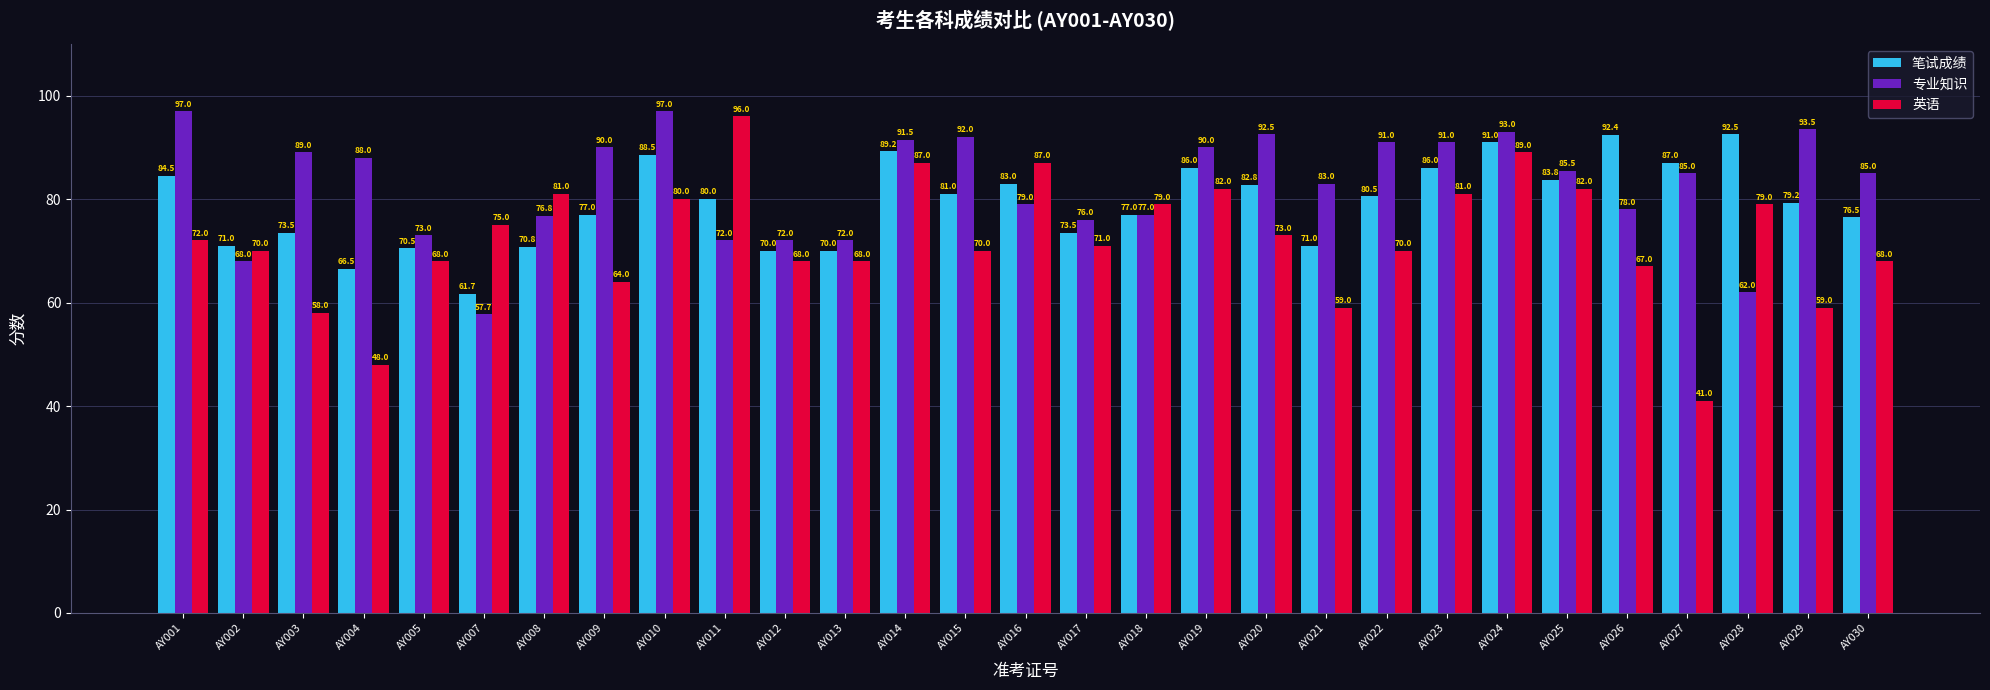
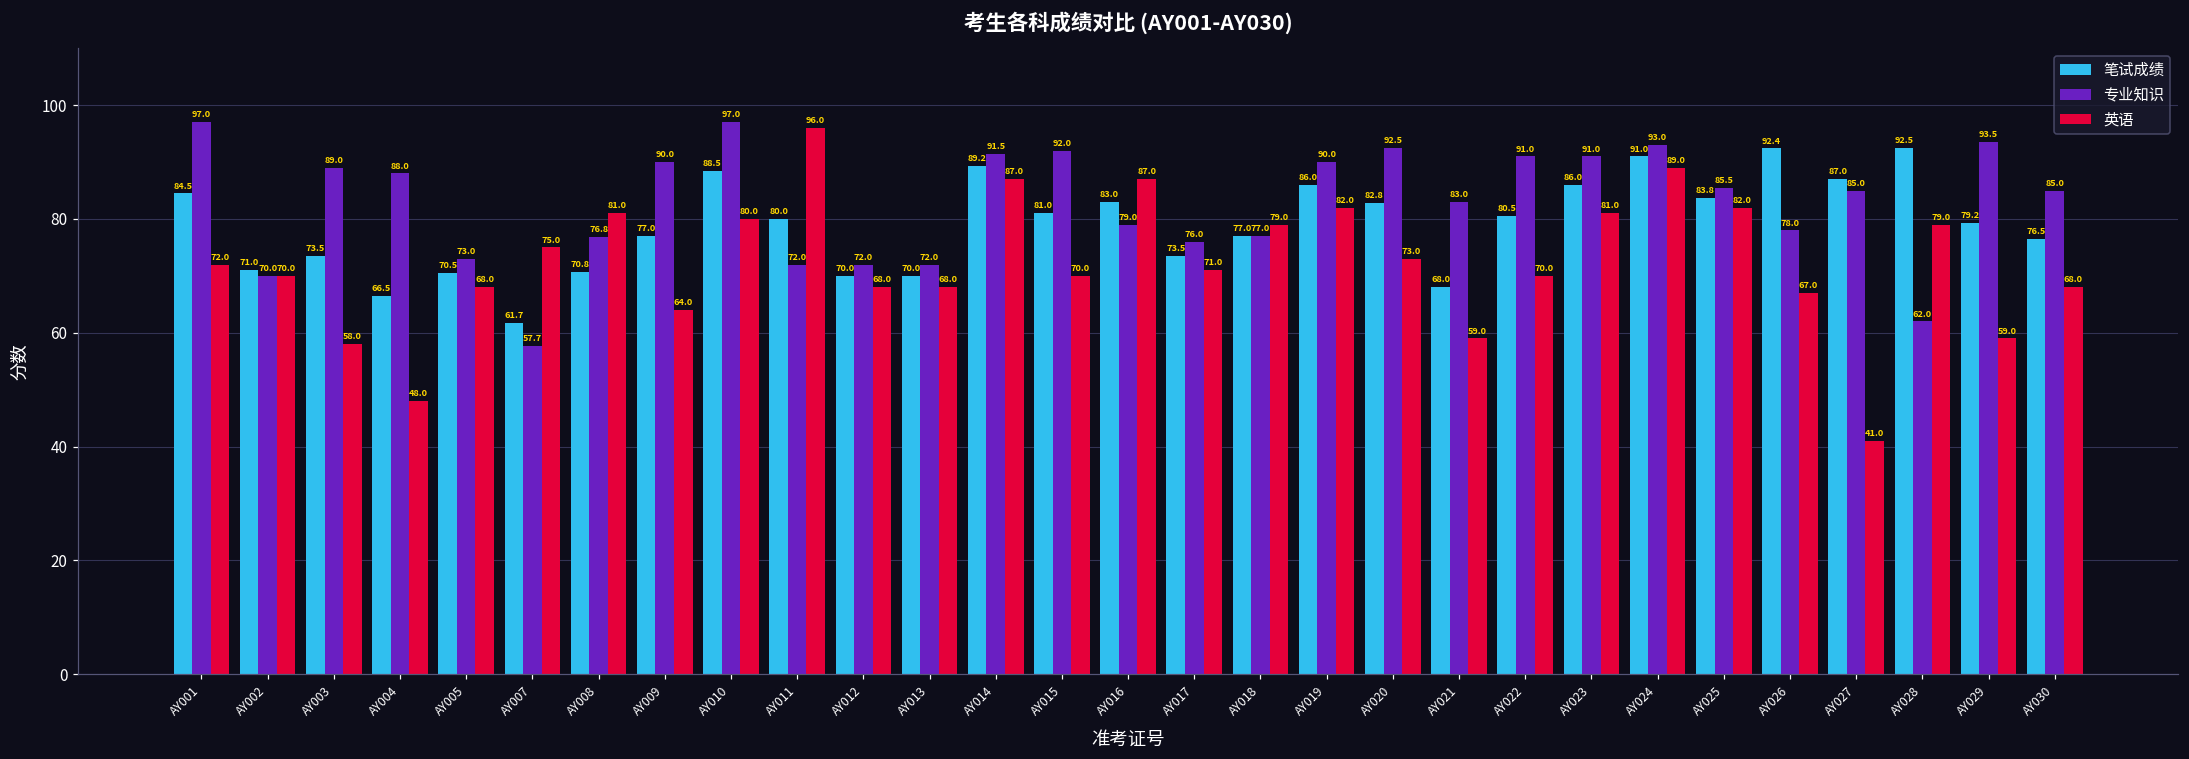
专业知识, AY002: 68.0 -> 70.0
笔试成绩, AY021: 71.0 -> 68.0
